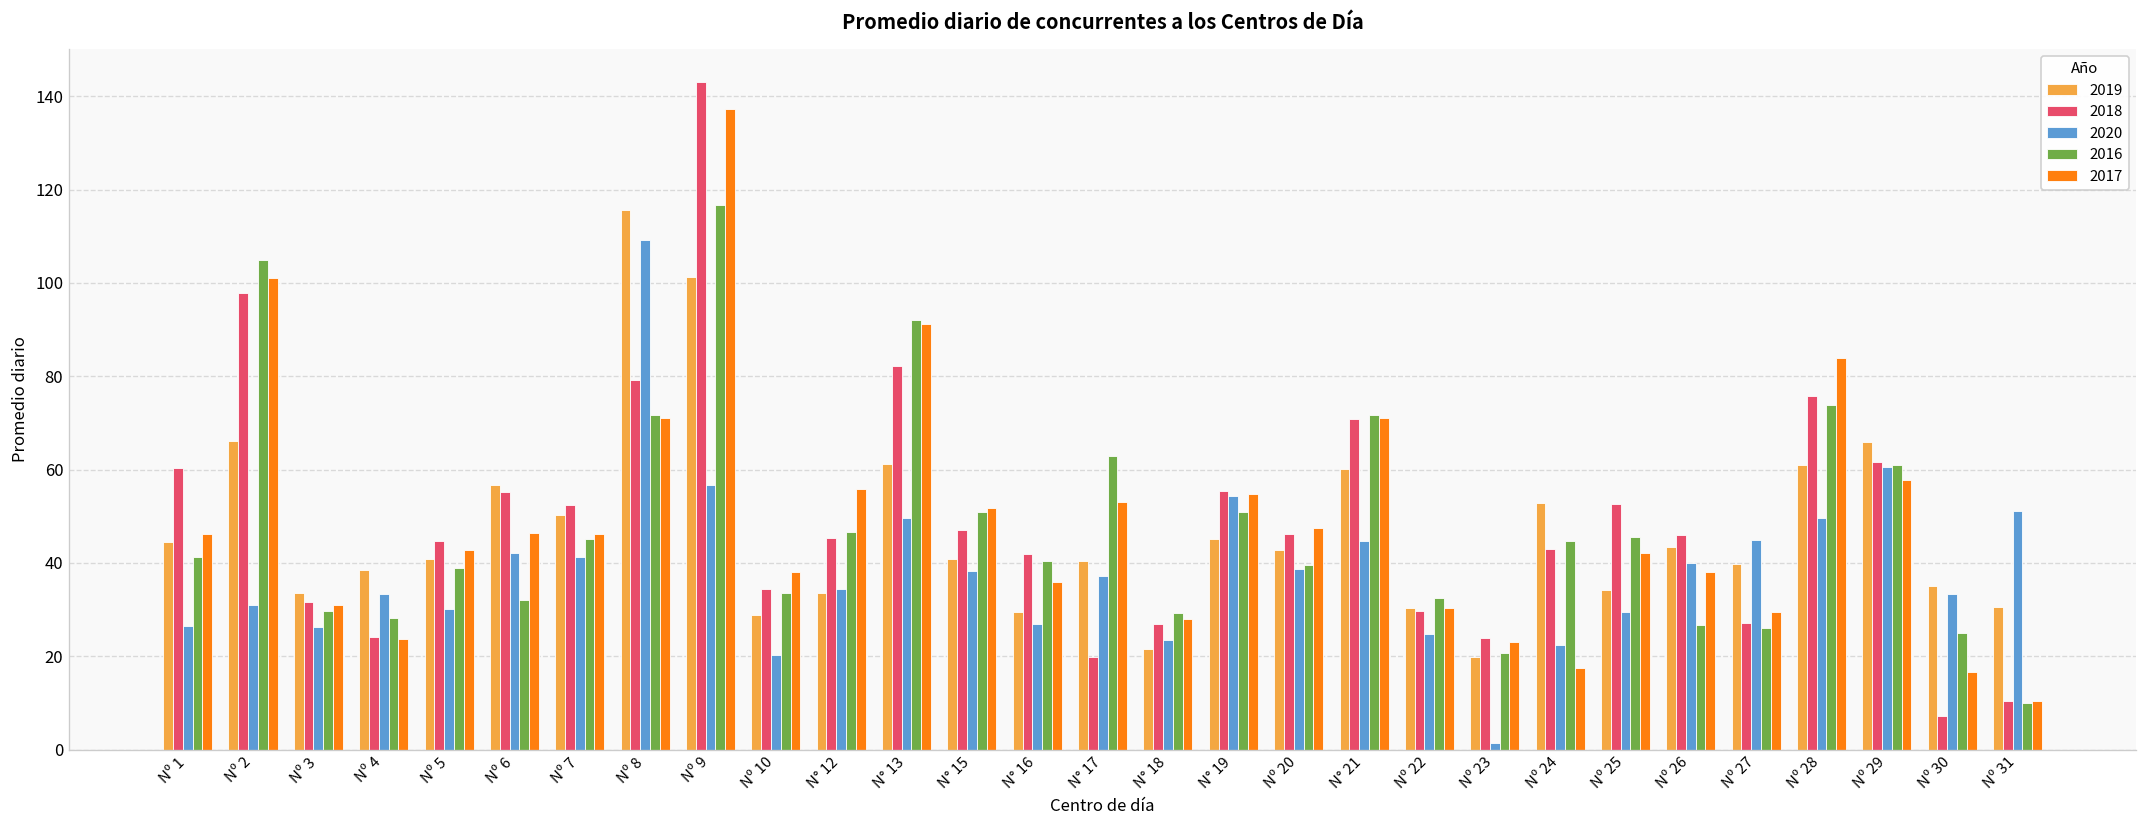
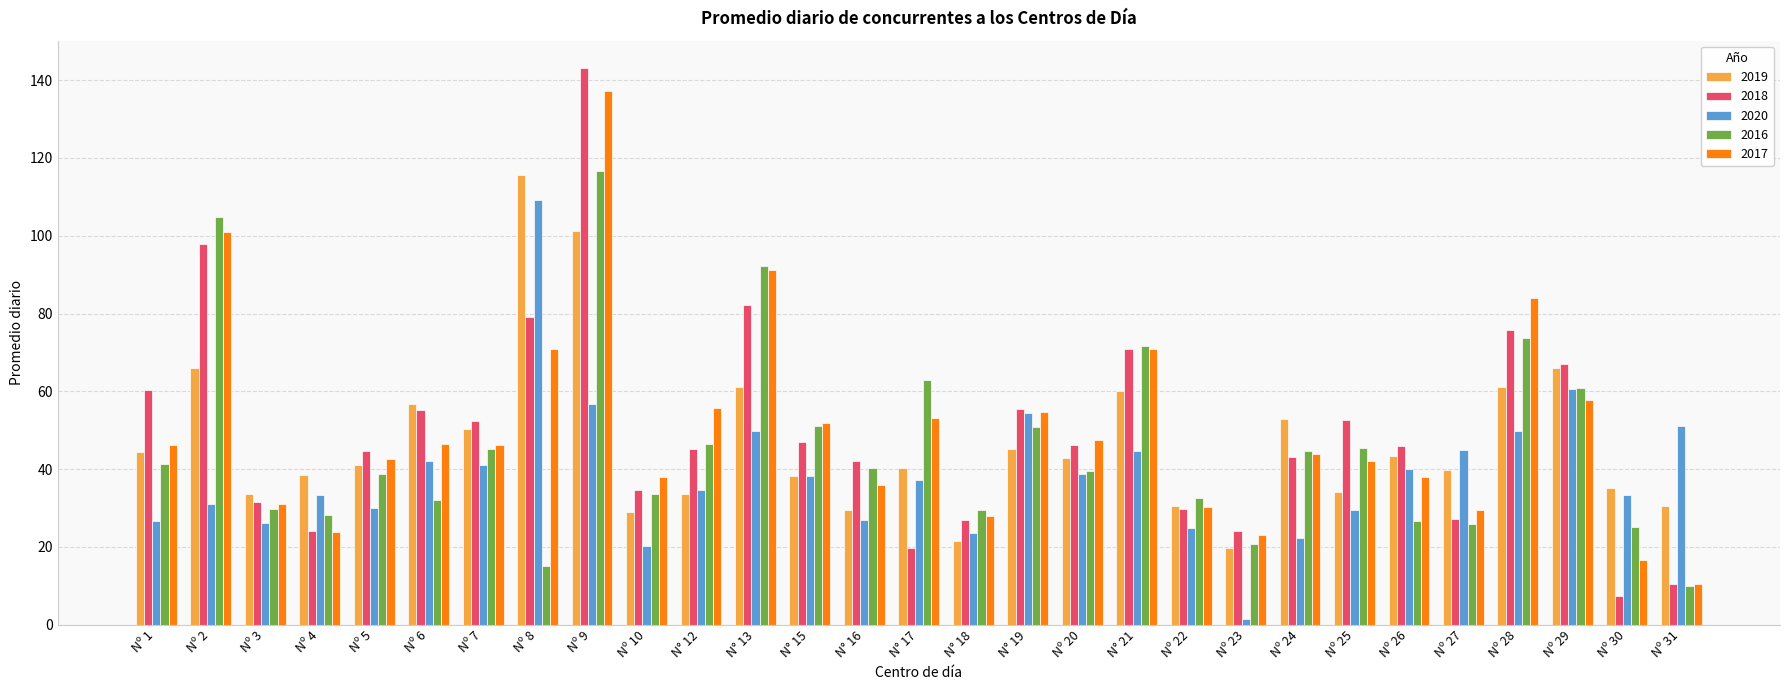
2016, Nº 8: 72 -> 15
2019, N° 15: 41 -> 38
2017, Nº 24: 18 -> 44
2018, Nº 29: 62 -> 67
